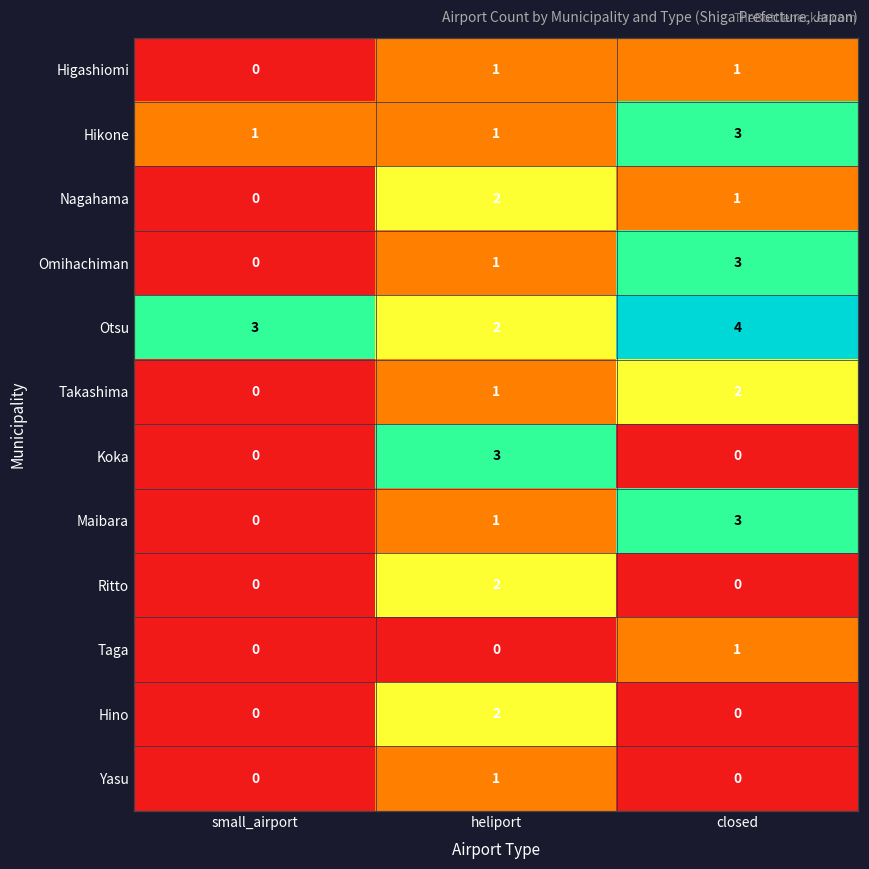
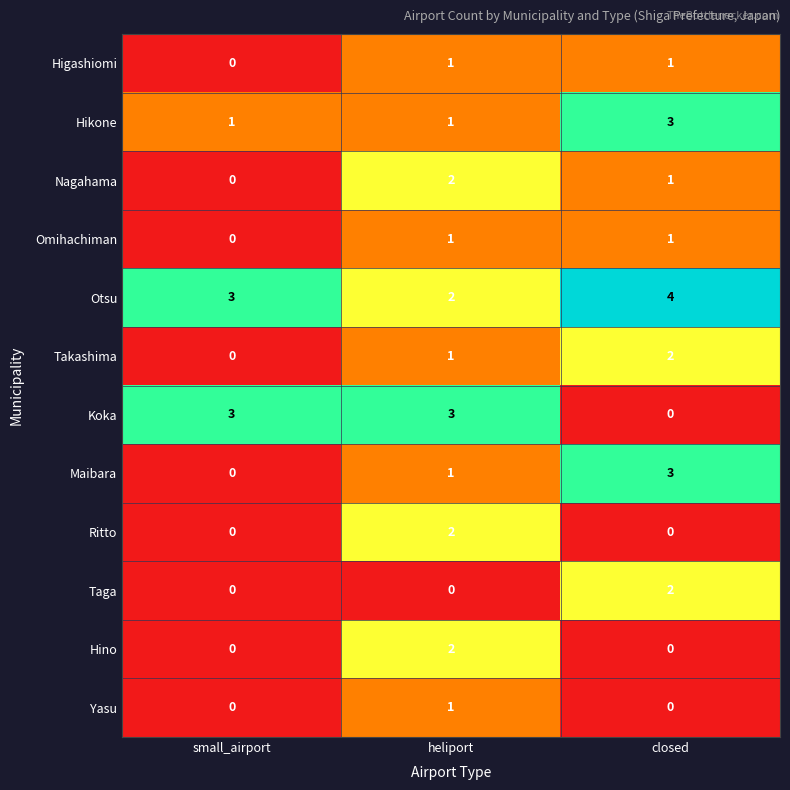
Omihachiman, closed: 3 -> 1
Koka, small_airport: 0 -> 3
Taga, closed: 1 -> 2
